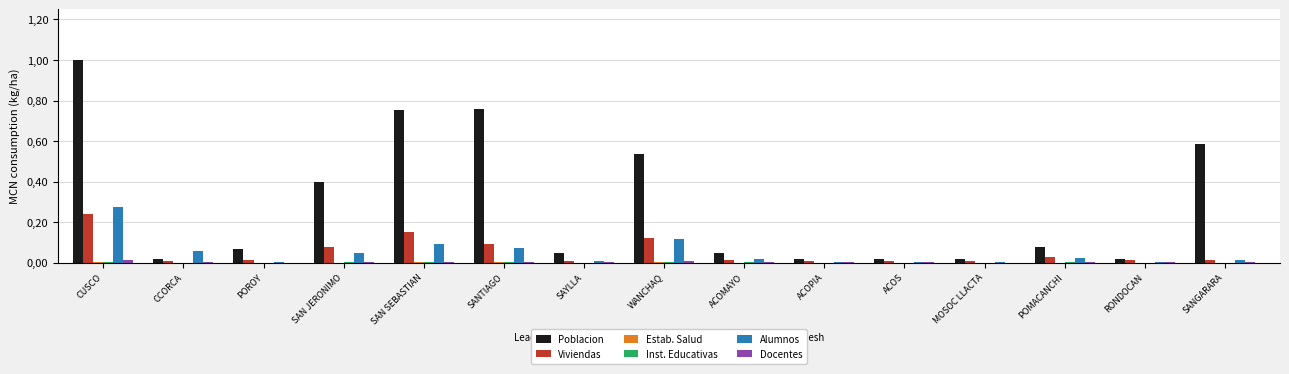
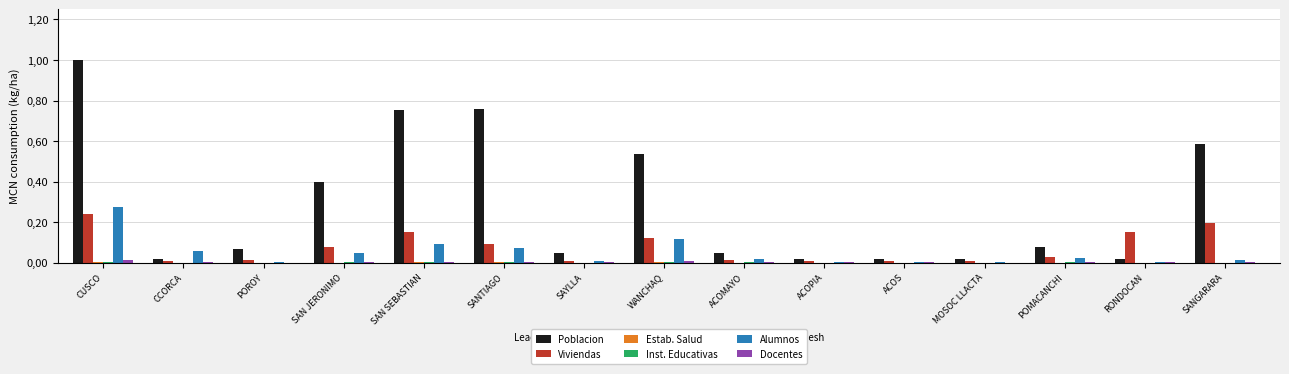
Viviendas, RONDOCAN: 1 -> 15
Viviendas, SANGARARA: 1 -> 19
